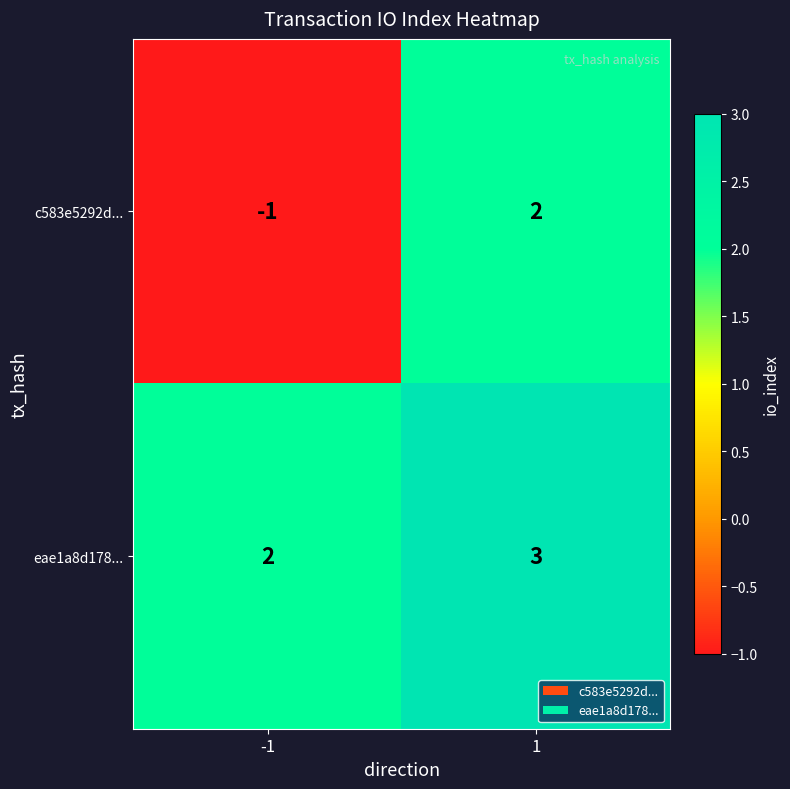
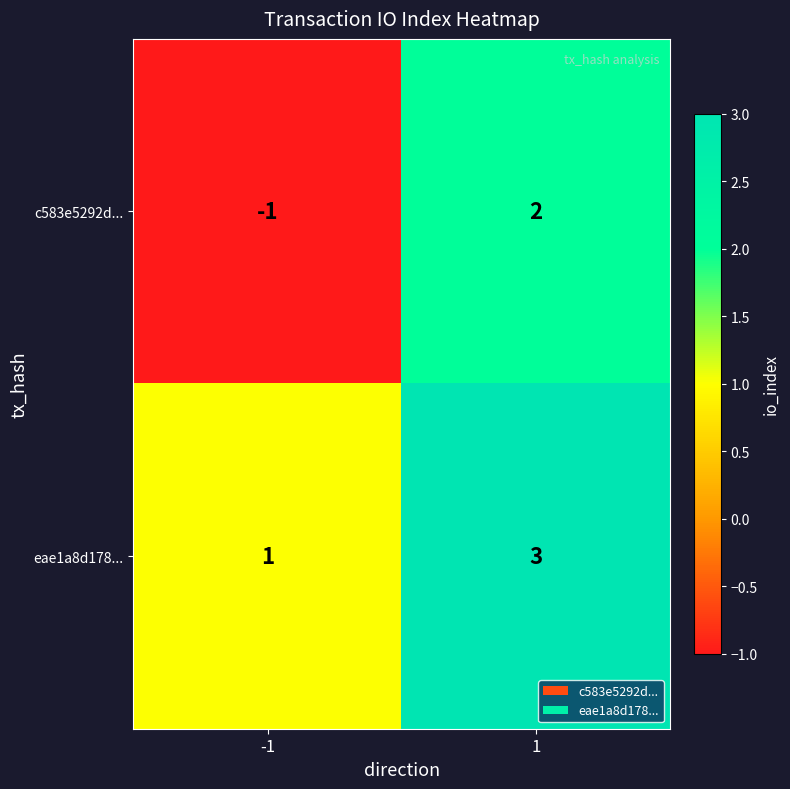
eae1a8d178..., -1: 2 -> 1
